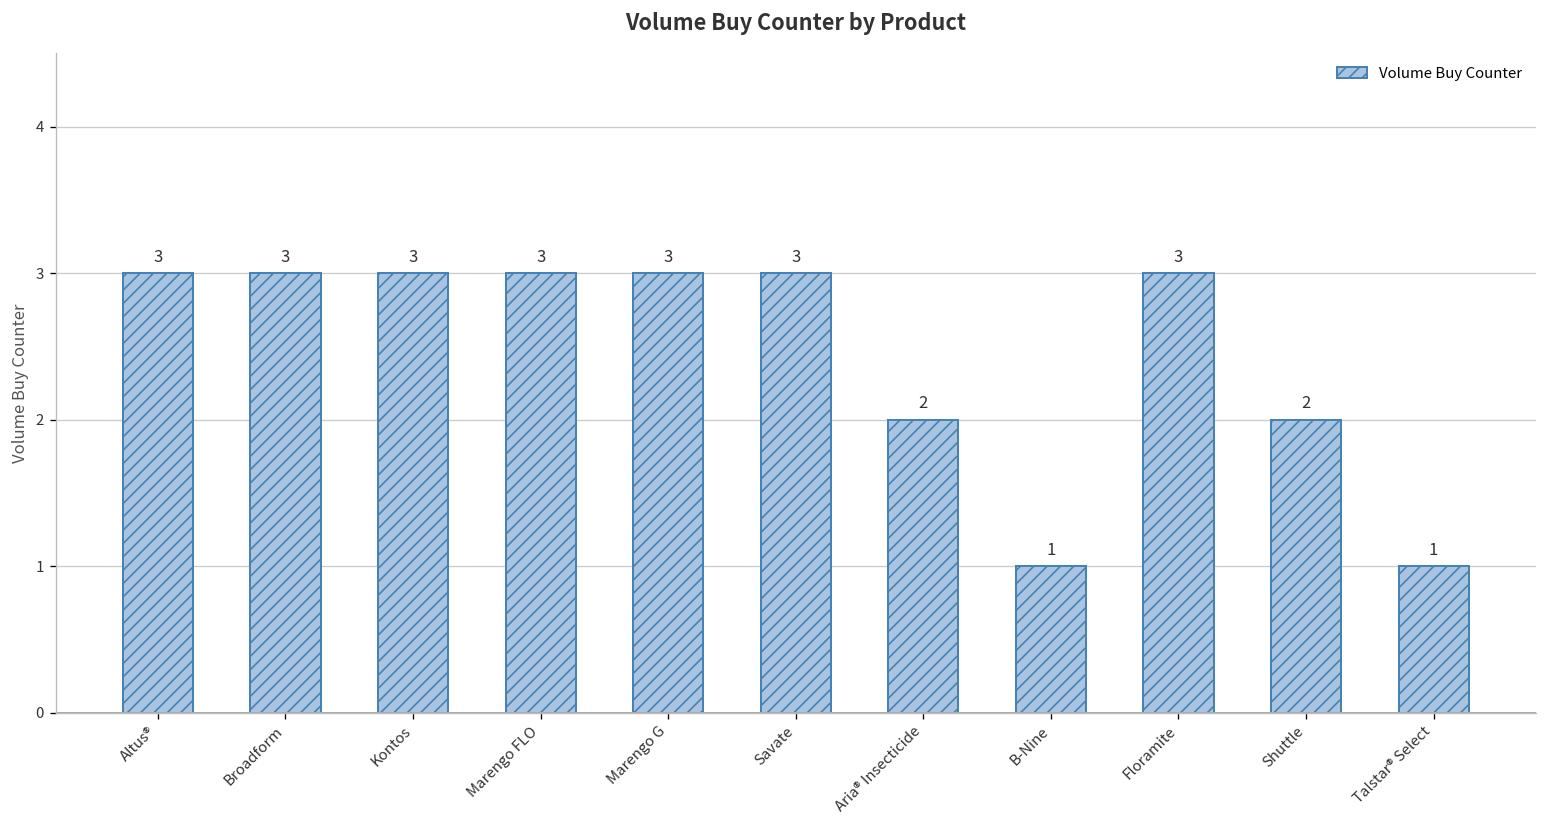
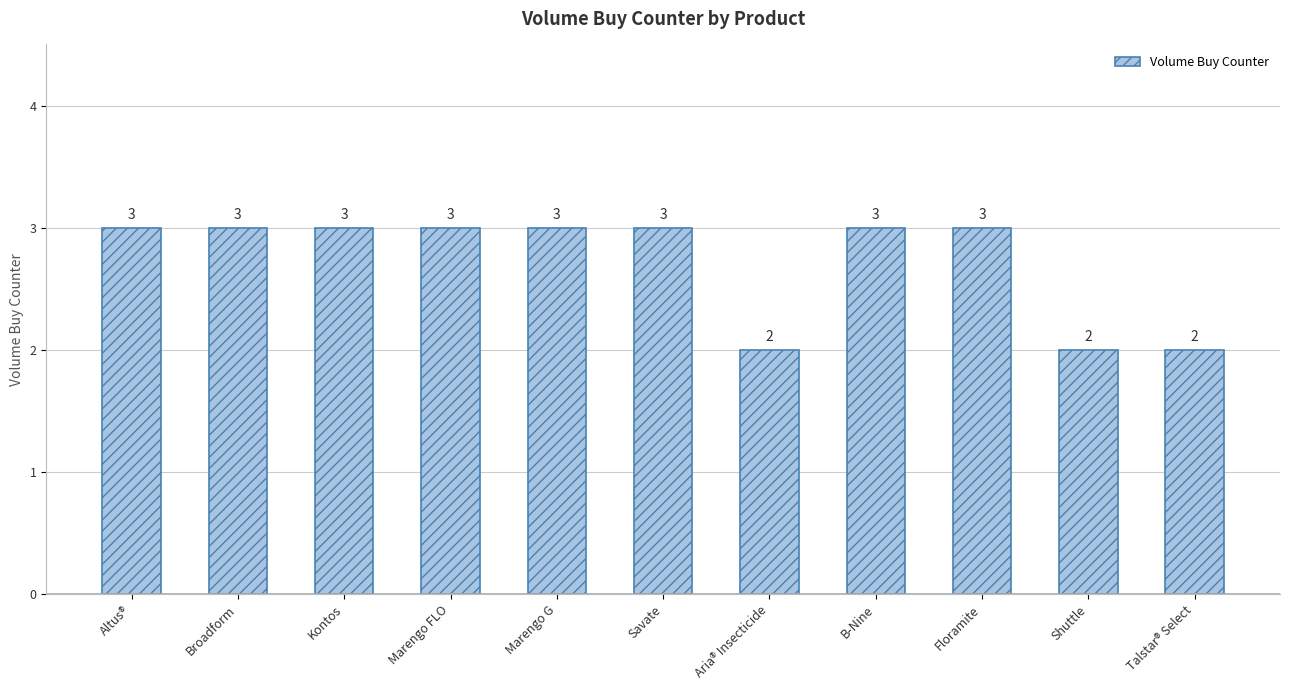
B-Nine: 1 -> 3
Talstar® Select: 1 -> 2
